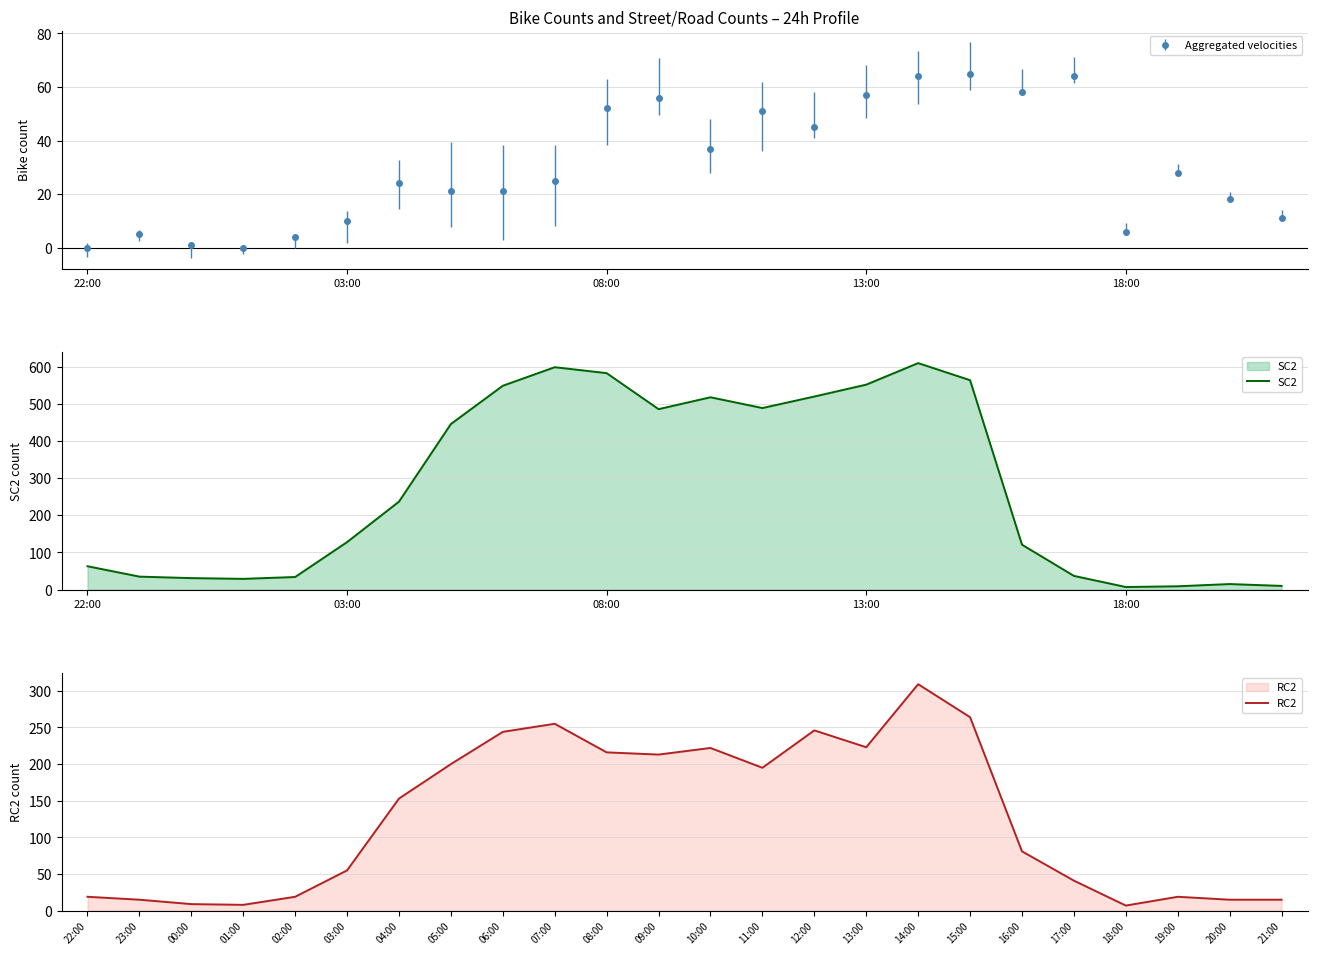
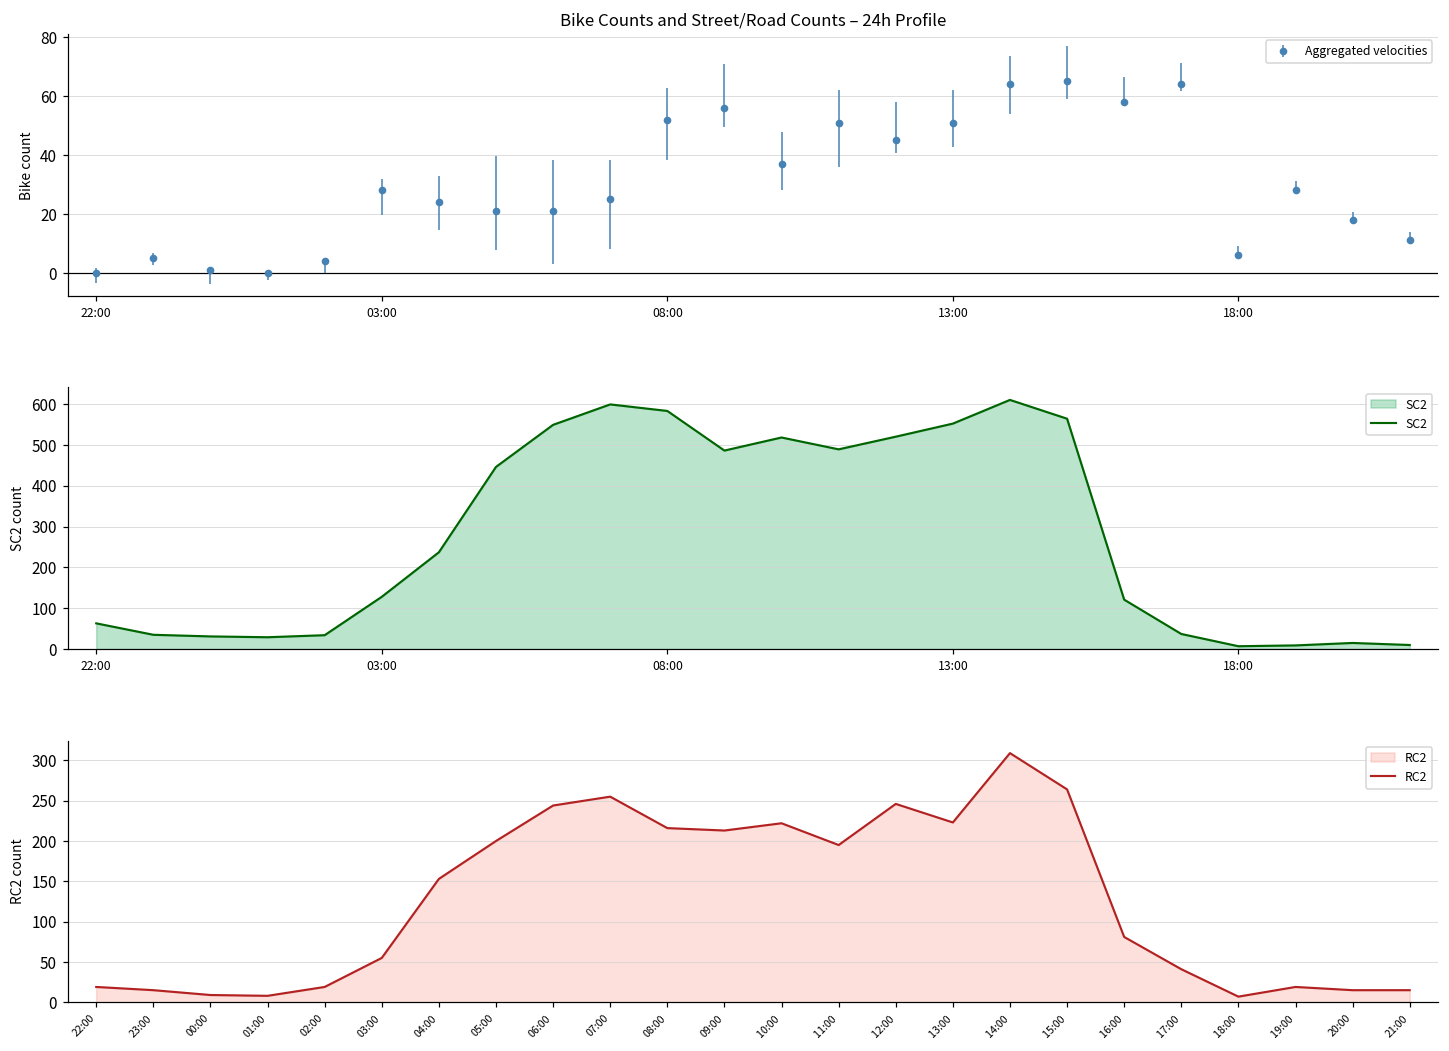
Bike Counts and Street/Road Counts – 24h Profile, 03:00: 10 -> 28
Bike Counts and Street/Road Counts – 24h Profile, 13:00: 57 -> 51
